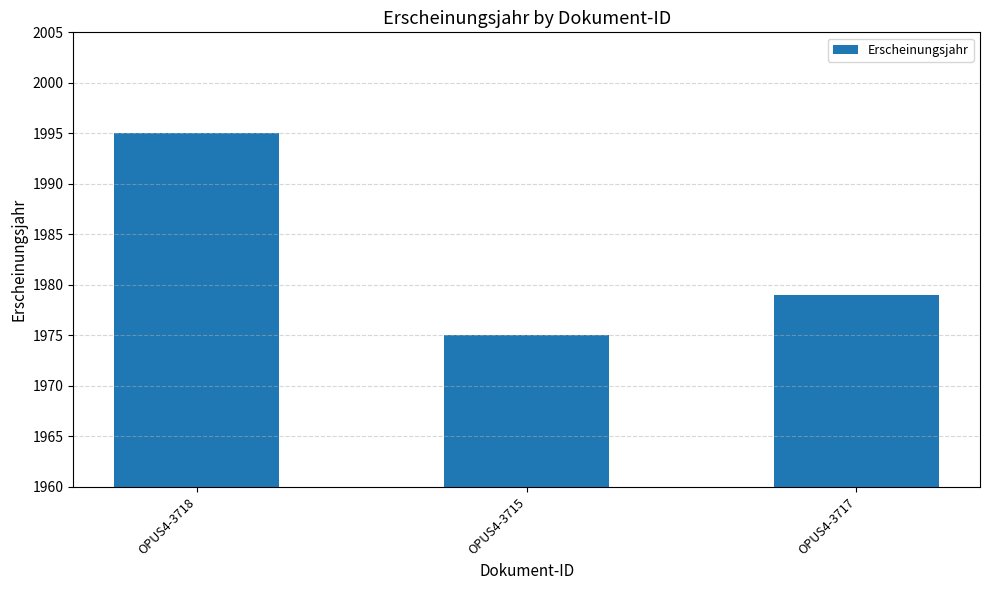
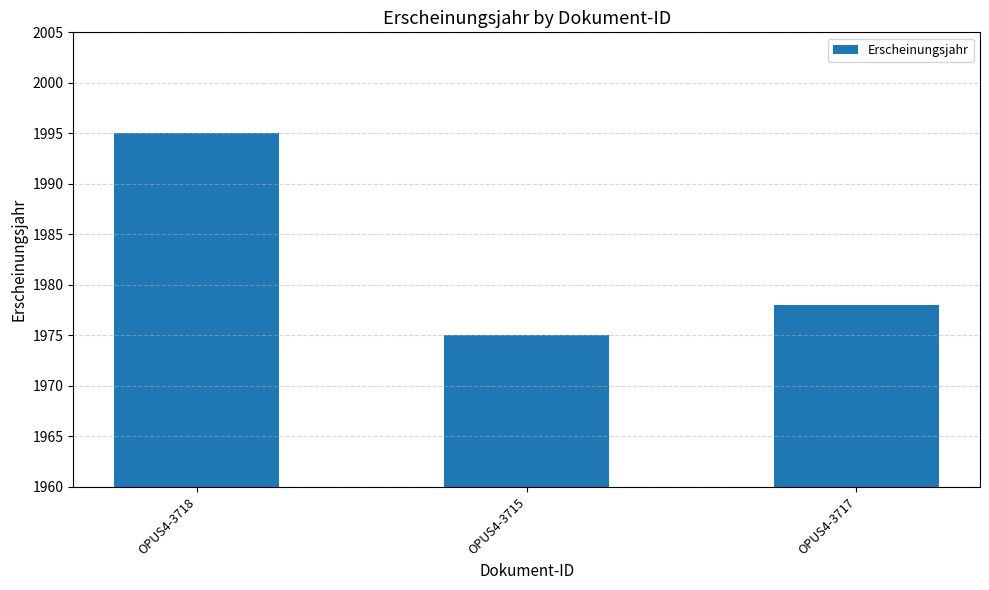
OPUS4-3717: 1979 -> 1978
